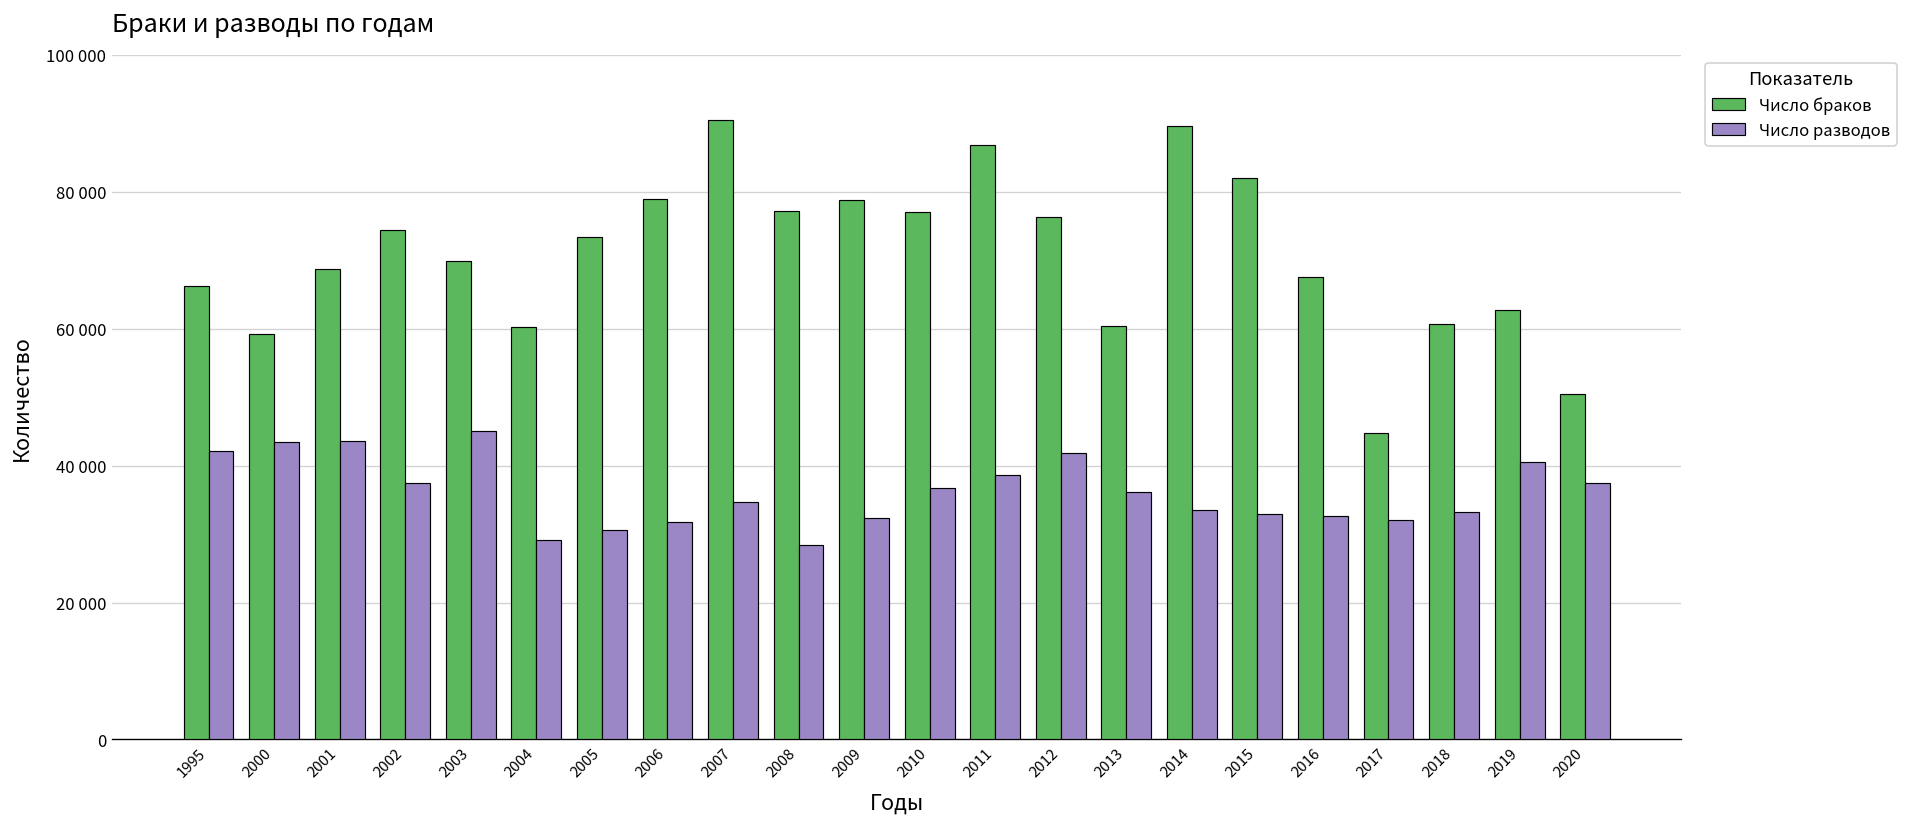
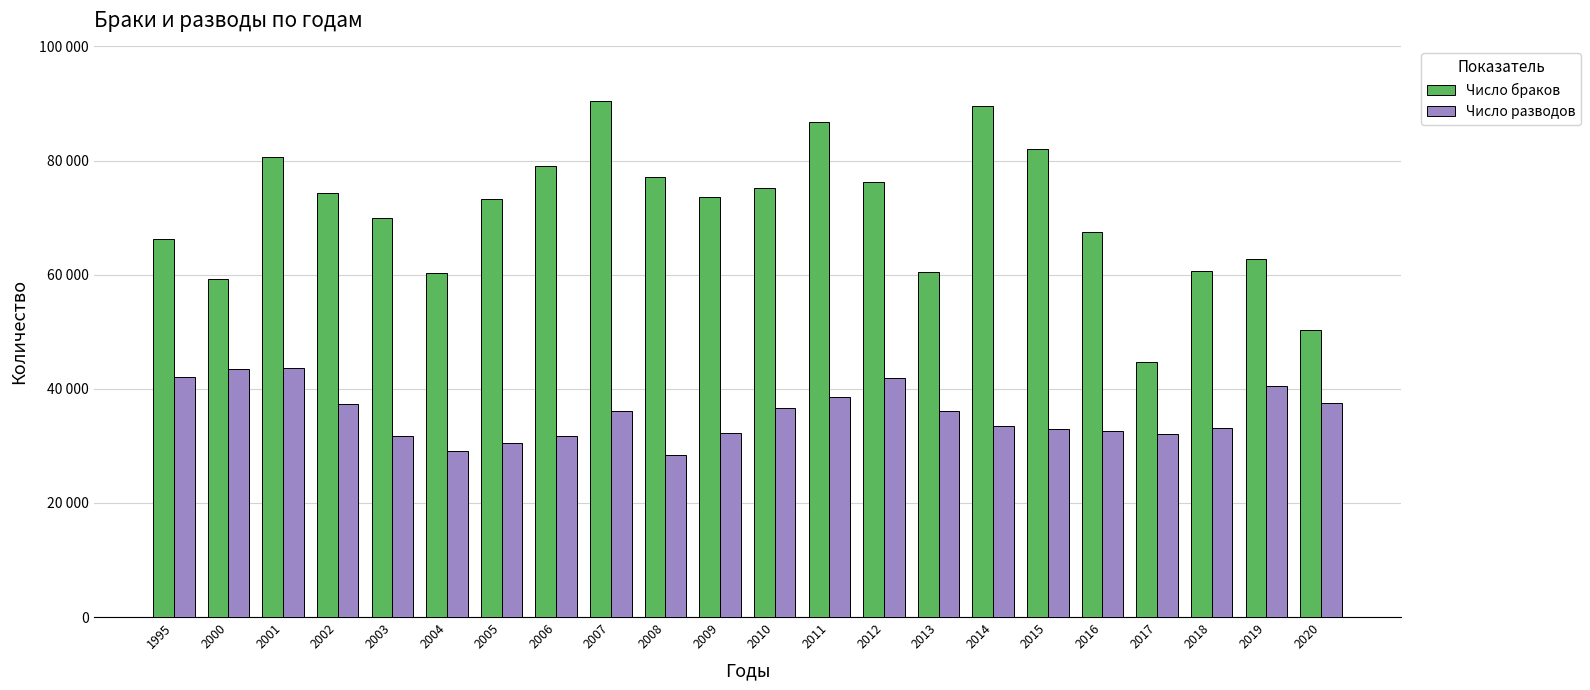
Число браков, 2001: 69000 -> 81000
Число разводов, 2003: 45000 -> 32000
Число разводов, 2007: 35000 -> 36000
Число браков, 2009: 79000 -> 74000
Число браков, 2010: 77000 -> 75000
